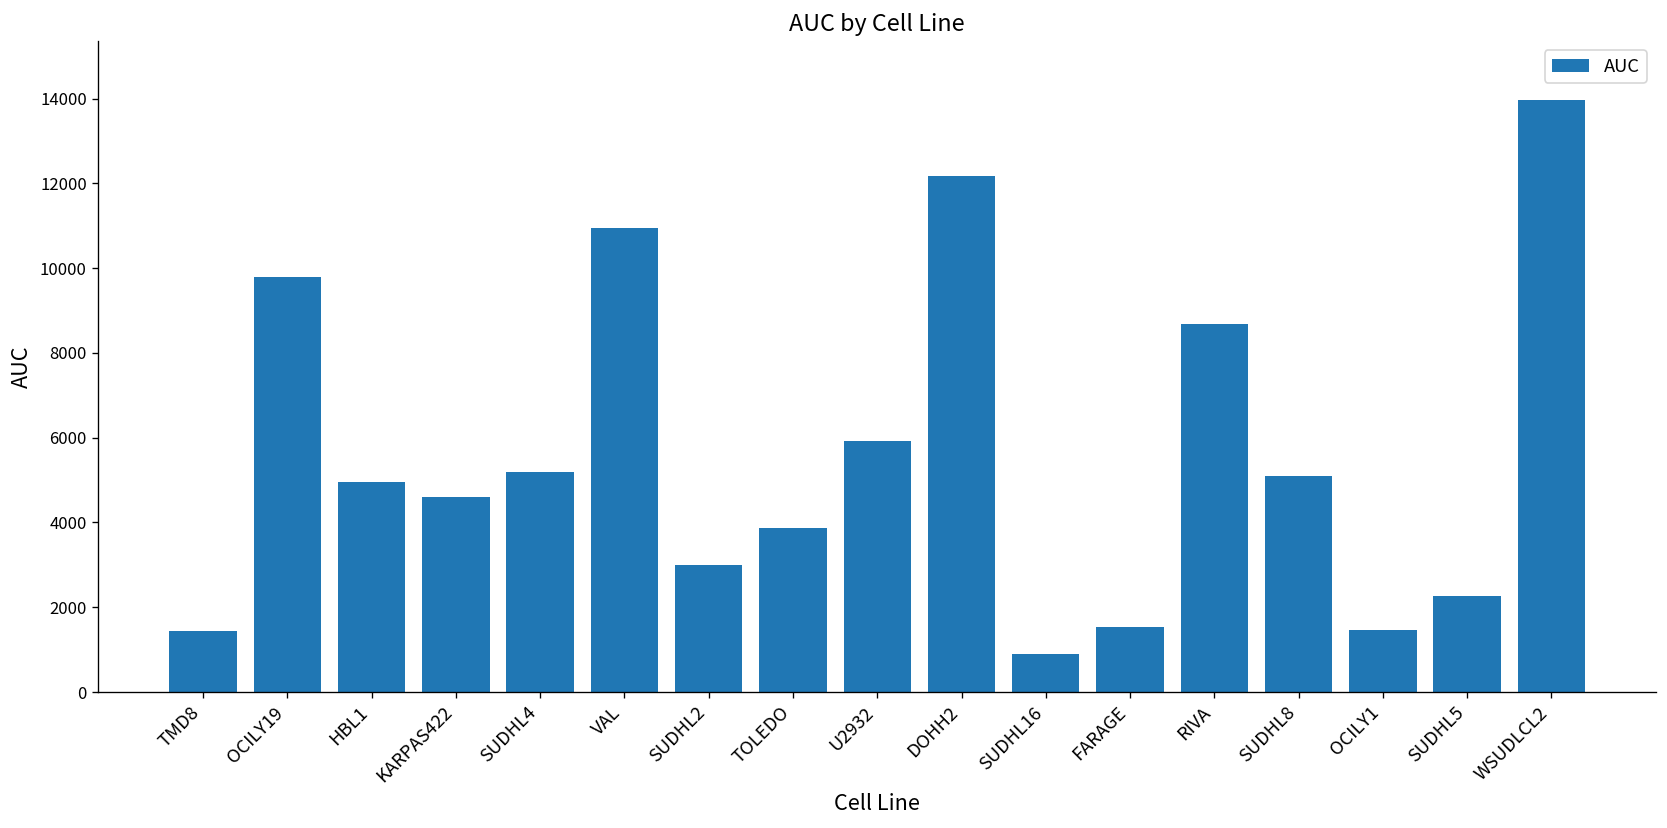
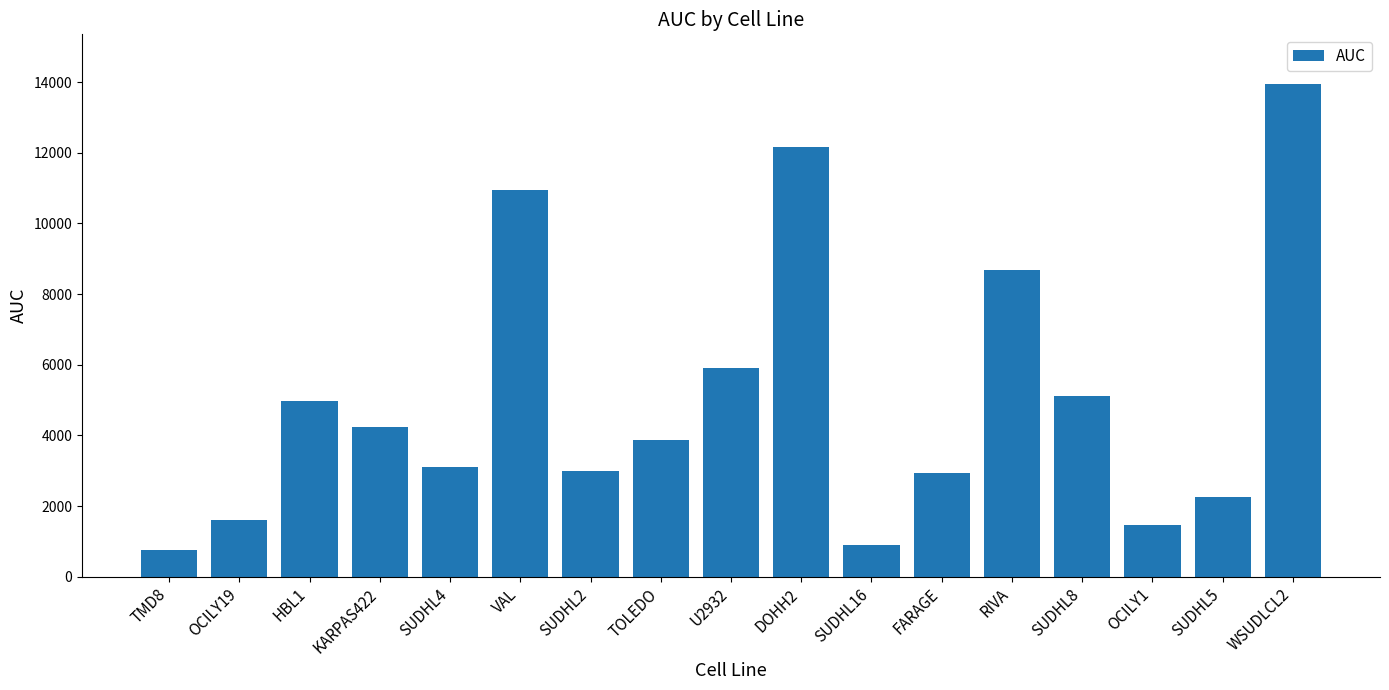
TMD8: 1400 -> 800
OCILY19: 9800 -> 1600
KARPAS422: 4600 -> 4200
SUDHL4: 5200 -> 3100
FARAGE: 1500 -> 2900
